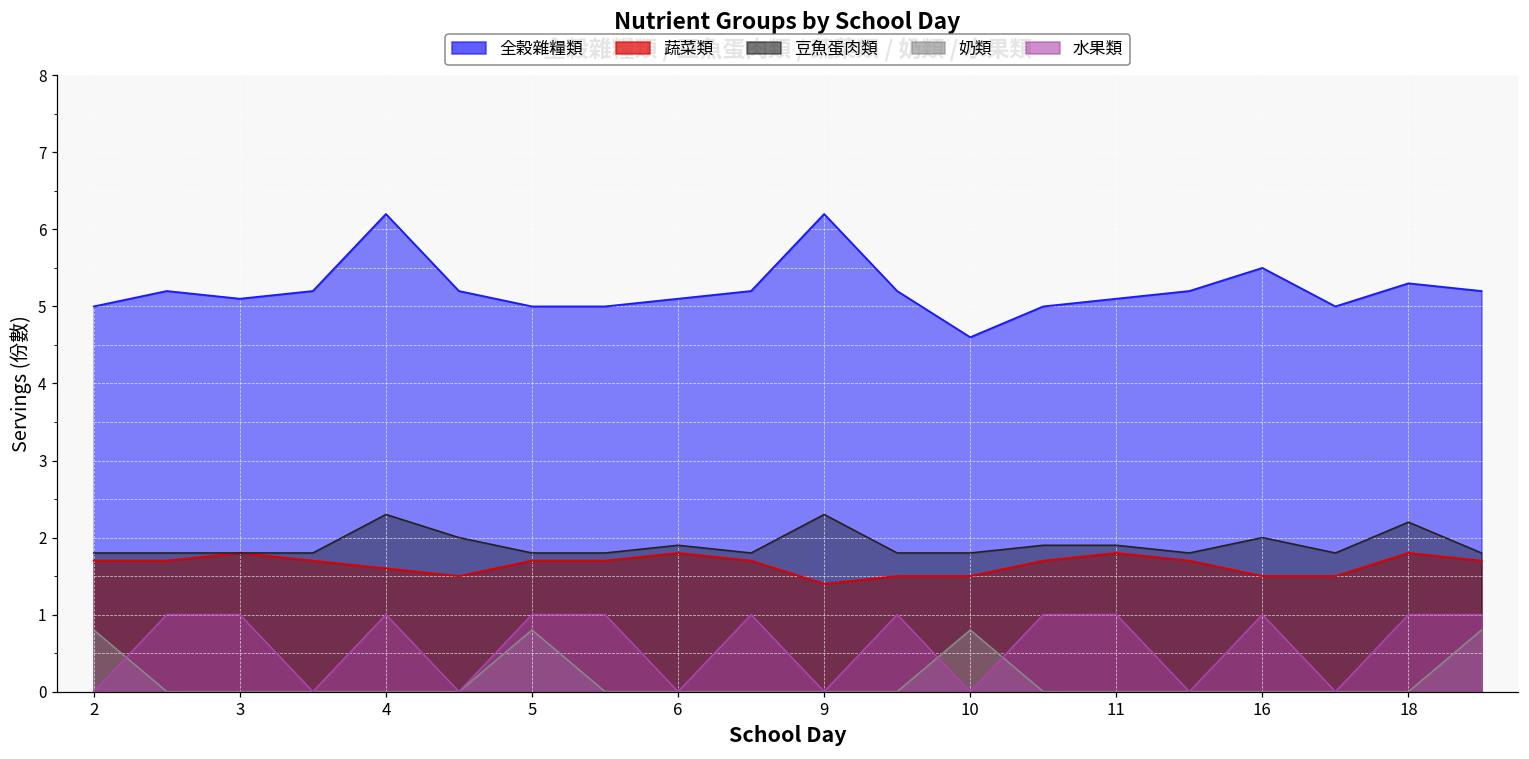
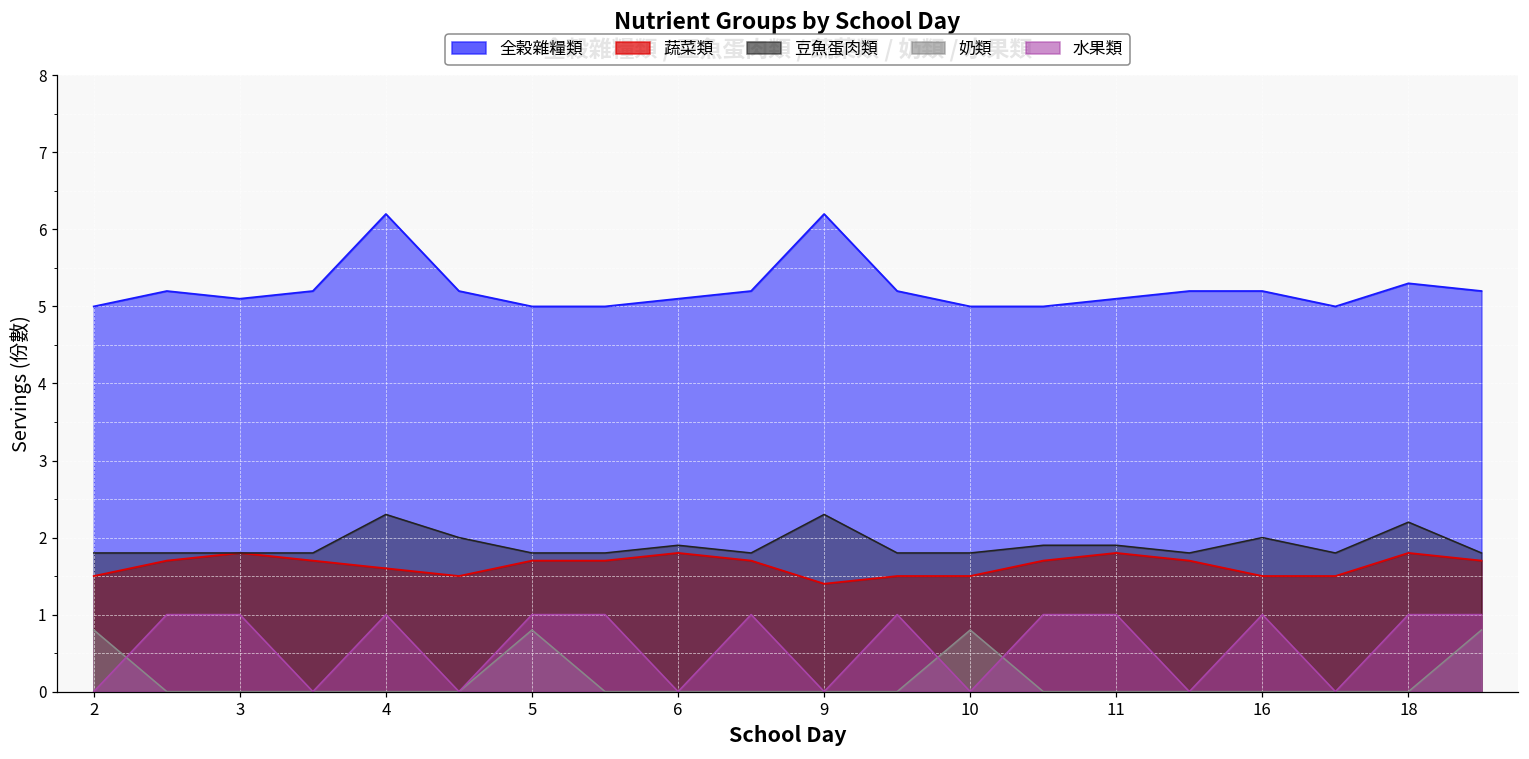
蔬菜類, 2: 1.7 -> 1.5
全穀雜糧類, 10: 4.6 -> 5.0
全穀雜糧類, 16: 5.5 -> 5.2
